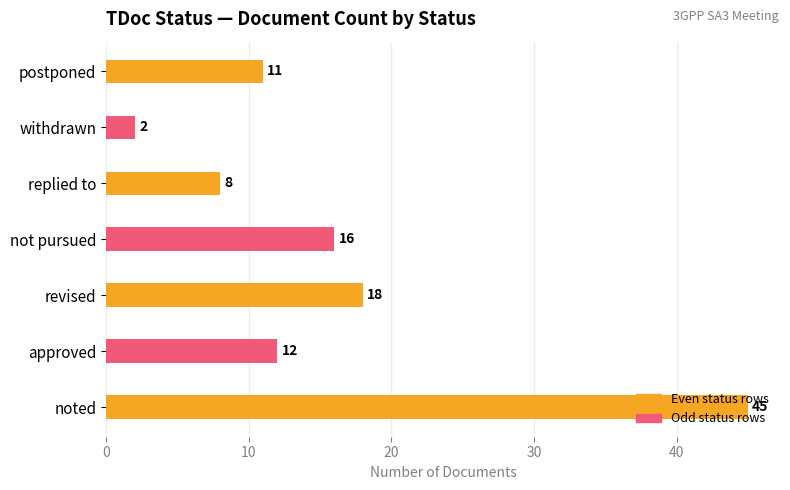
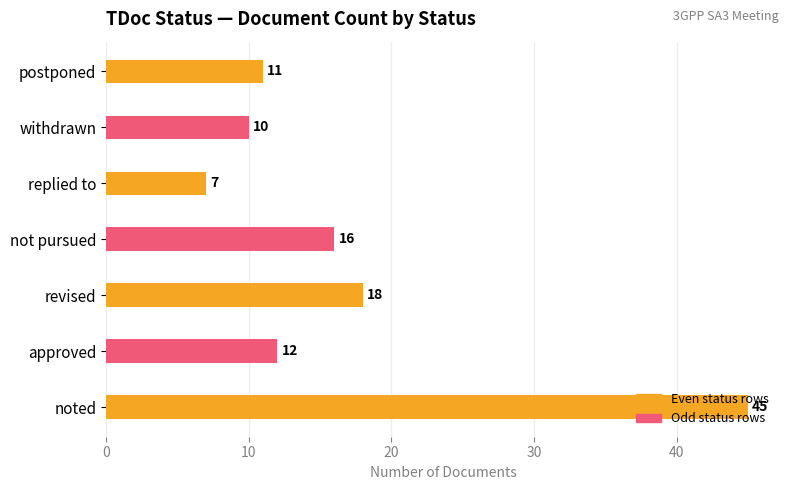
withdrawn: 2 -> 10
replied to: 8 -> 7
